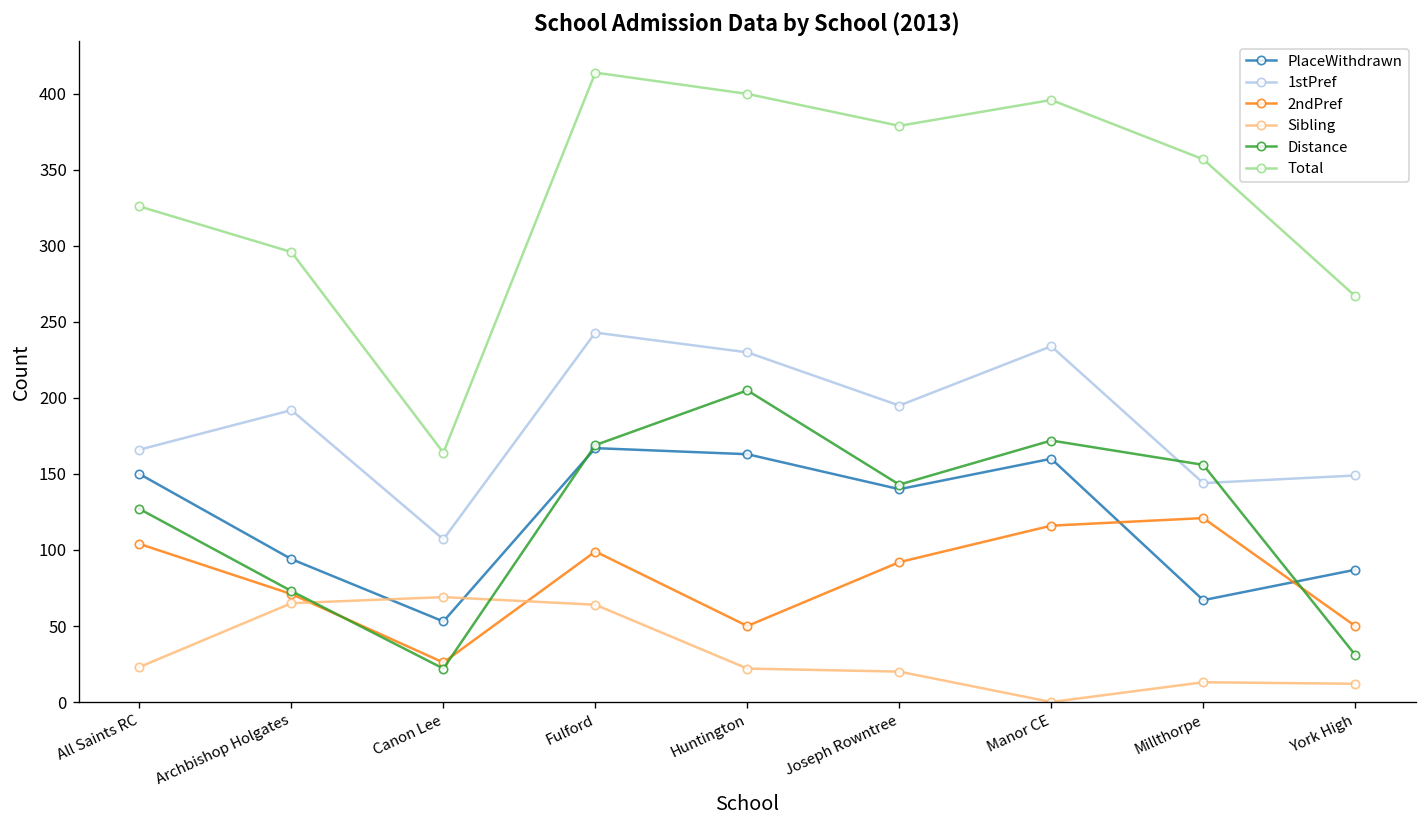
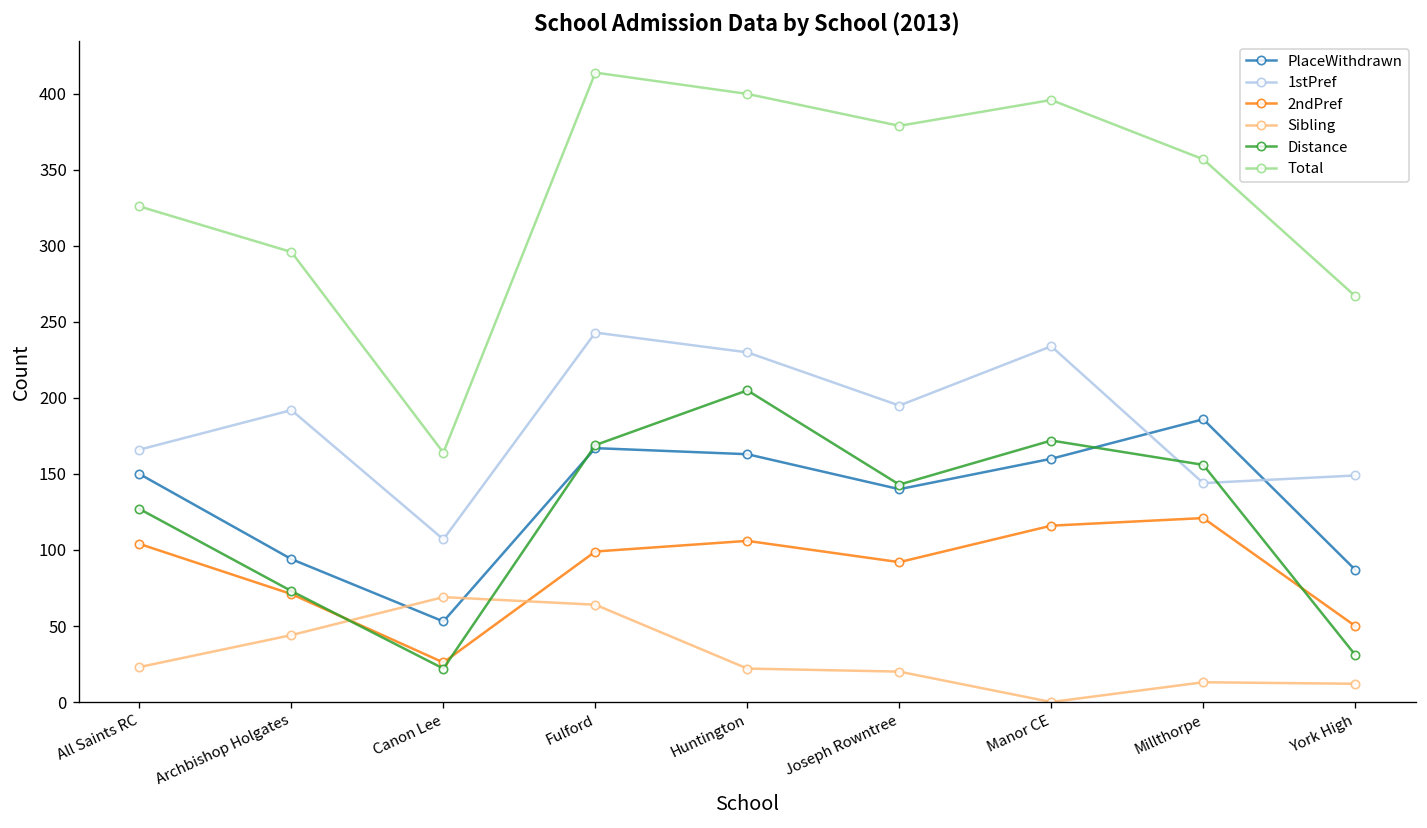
Sibling, Archbishop Holgates: 65 -> 44
2ndPref, Huntington: 50 -> 106
PlaceWithdrawn, Millthorpe: 67 -> 186
